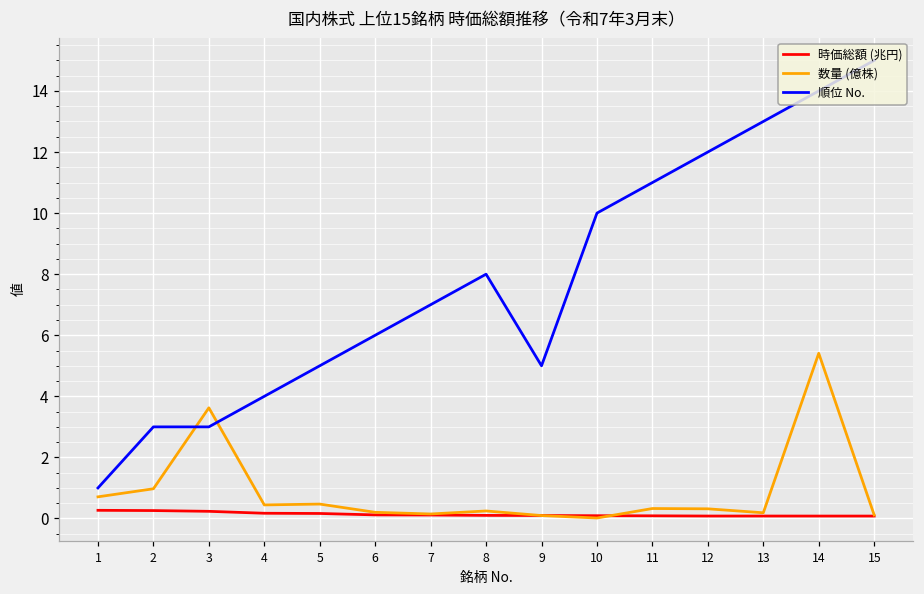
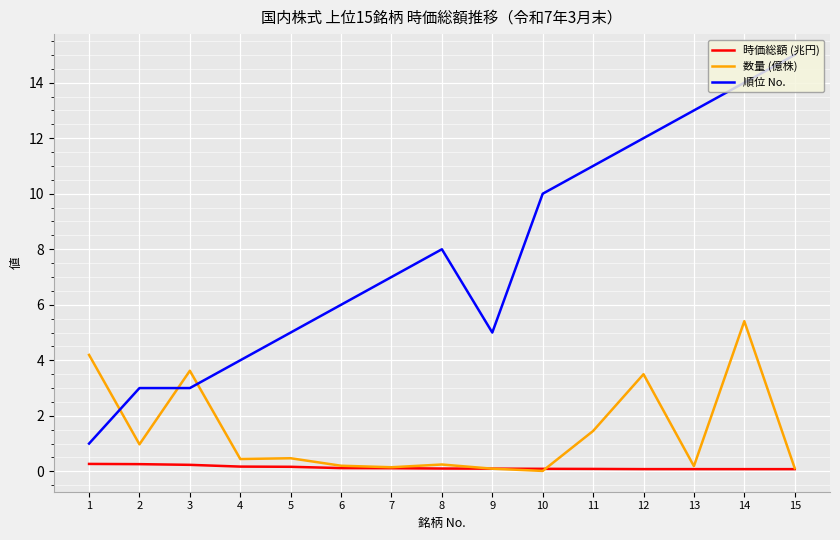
数量 (億株), 1: 0.7 -> 4.2
数量 (億株), 11: 0.3 -> 1.5
数量 (億株), 12: 0.3 -> 3.5
